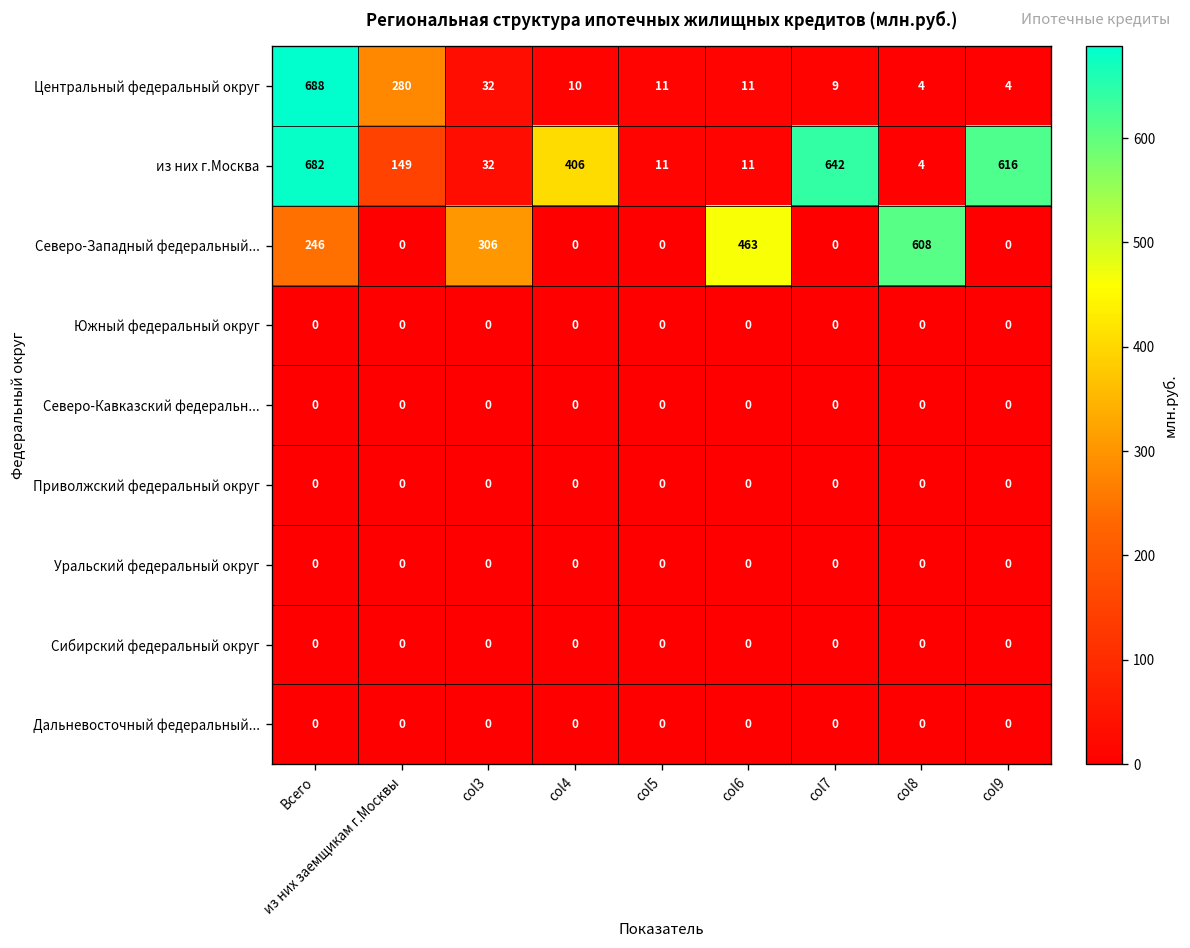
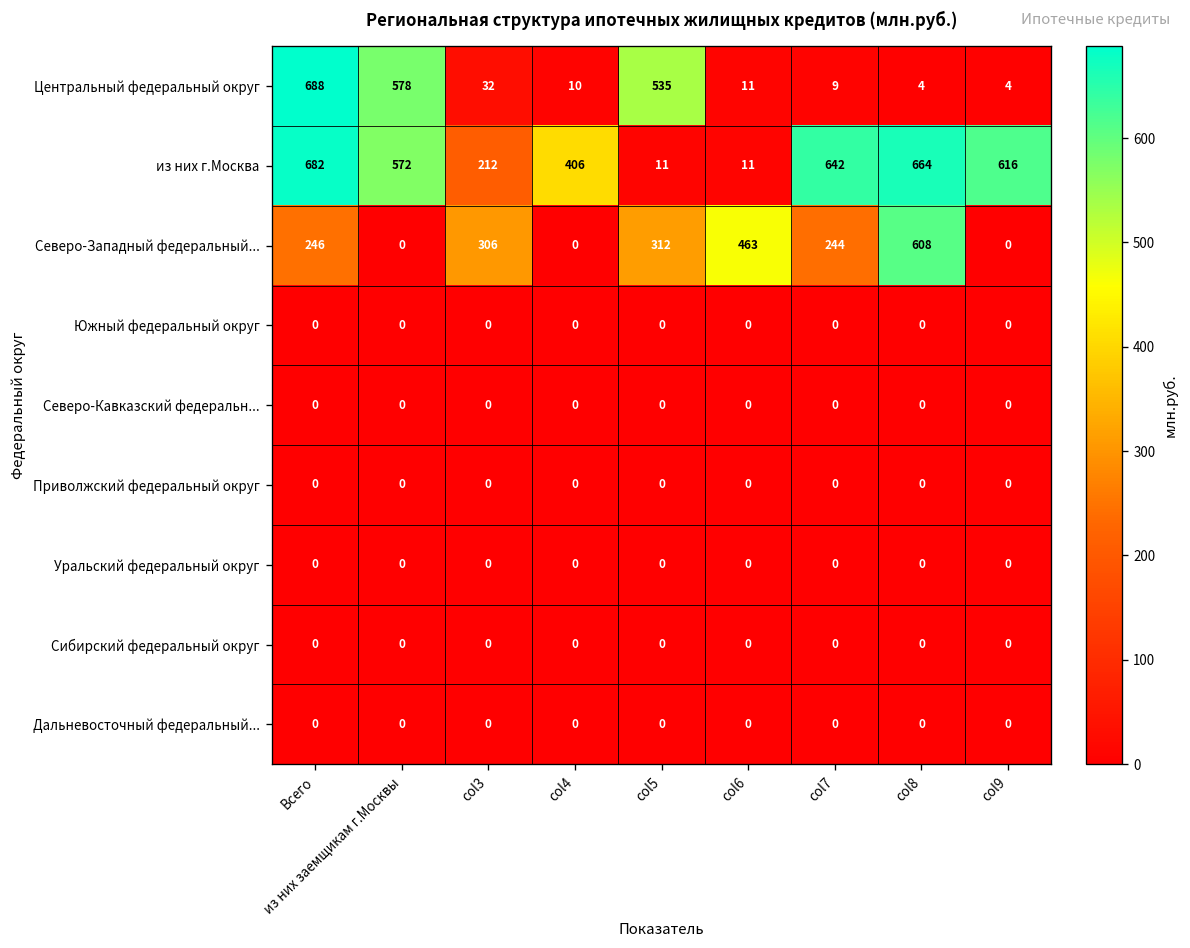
Центральный федеральный округ, из них заемщикам г.Москвы: 280 -> 578
Центральный федеральный округ, col5: 11 -> 535
из них г.Москва, из них заемщикам г.Москвы: 149 -> 572
из них г.Москва, col3: 32 -> 212
из них г.Москва, col8: 4 -> 664
Северо-Западный федеральный..., col5: 0 -> 312
Северо-Западный федеральный..., col7: 0 -> 244
